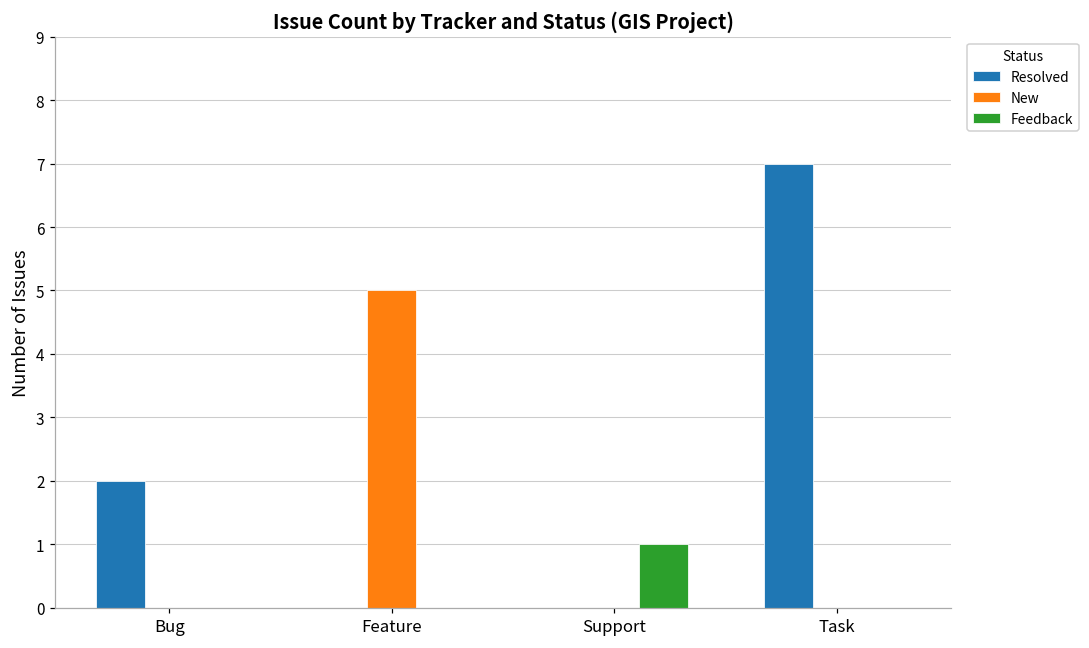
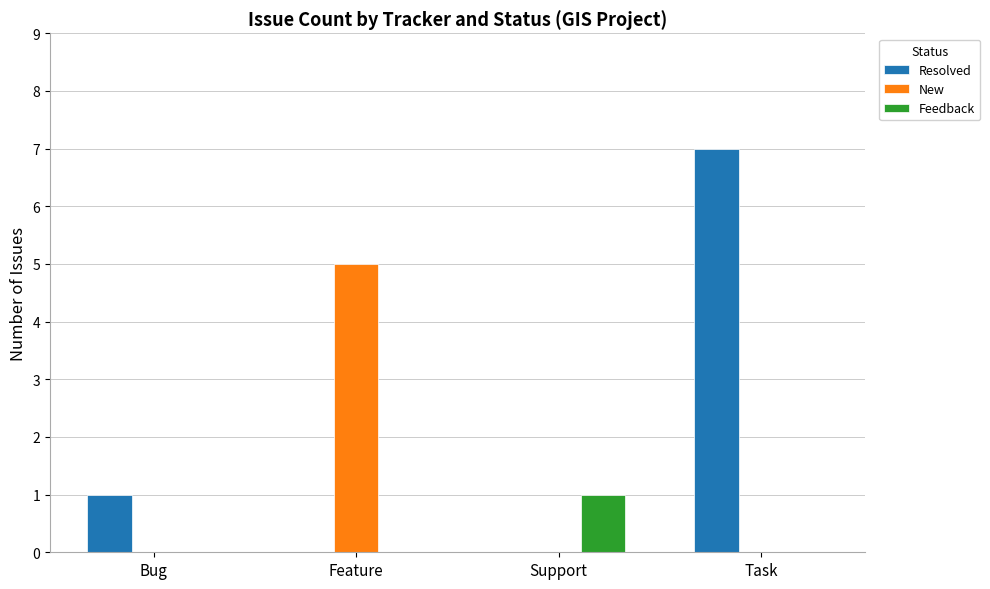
Resolved, Bug: 2 -> 1
